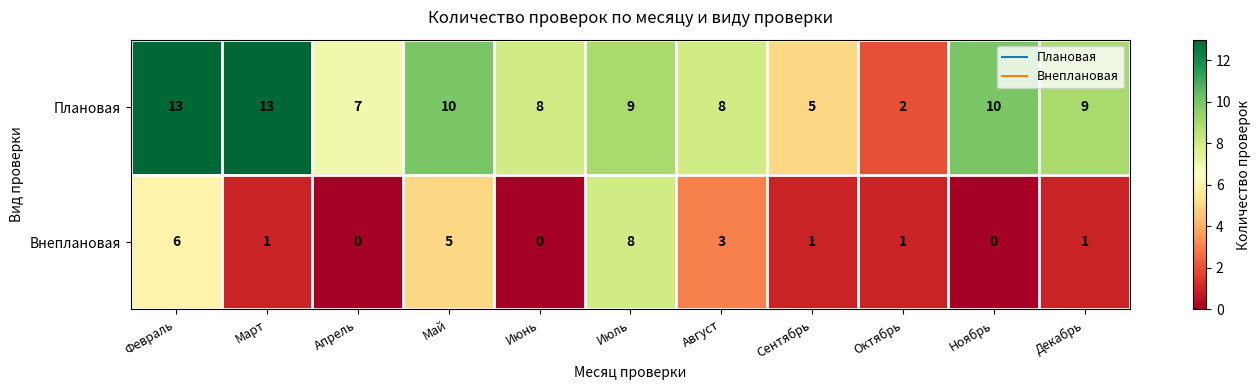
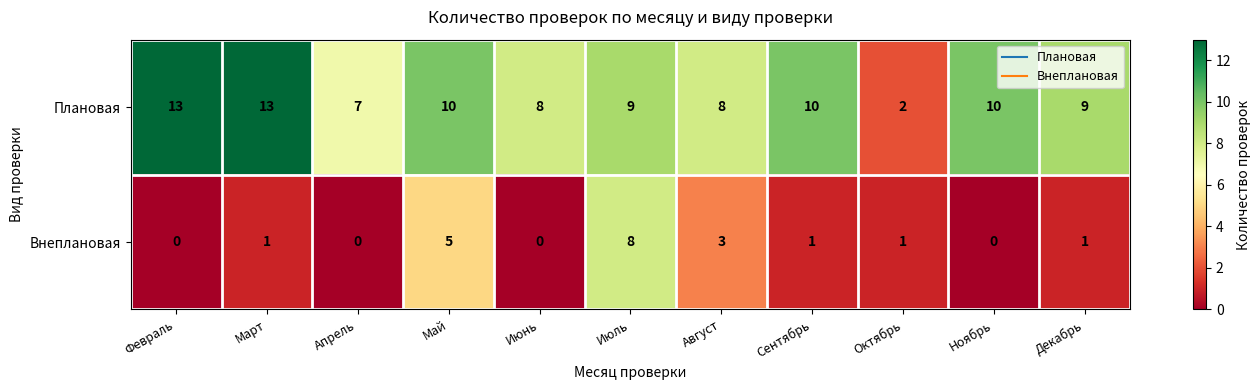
Плановая, Сентябрь: 5 -> 10
Внеплановая, Февраль: 6 -> 0
